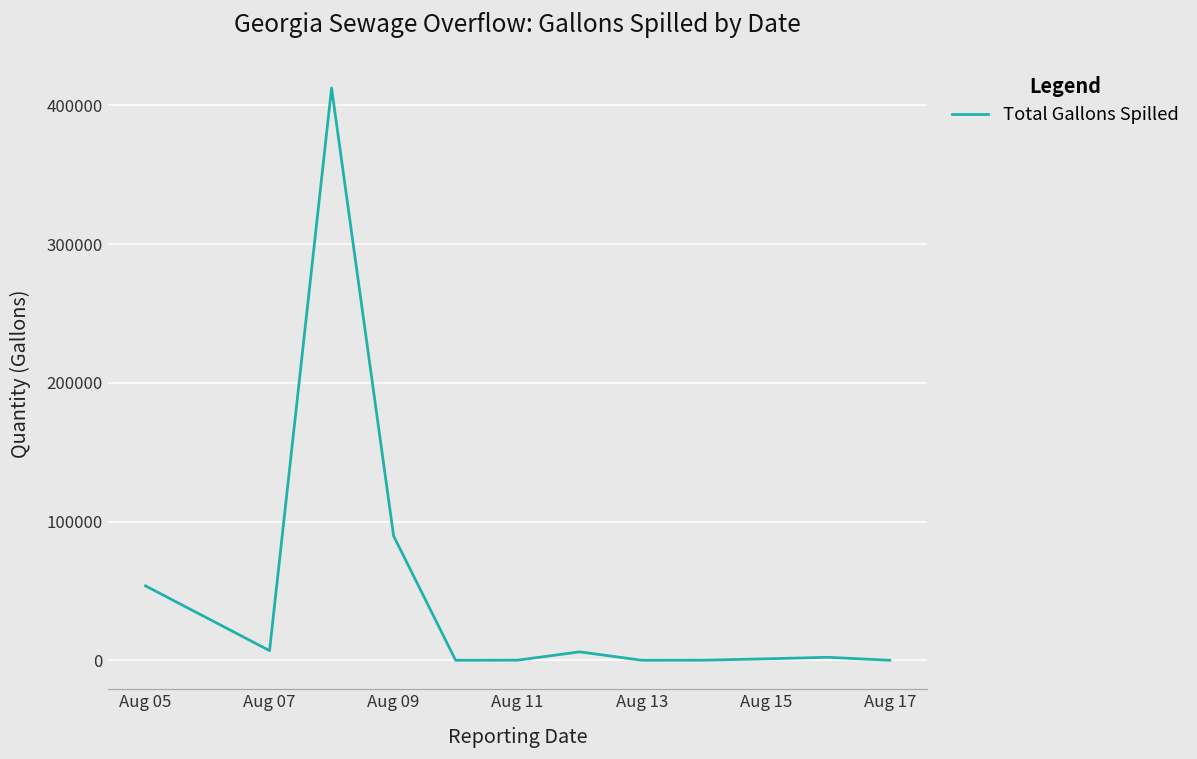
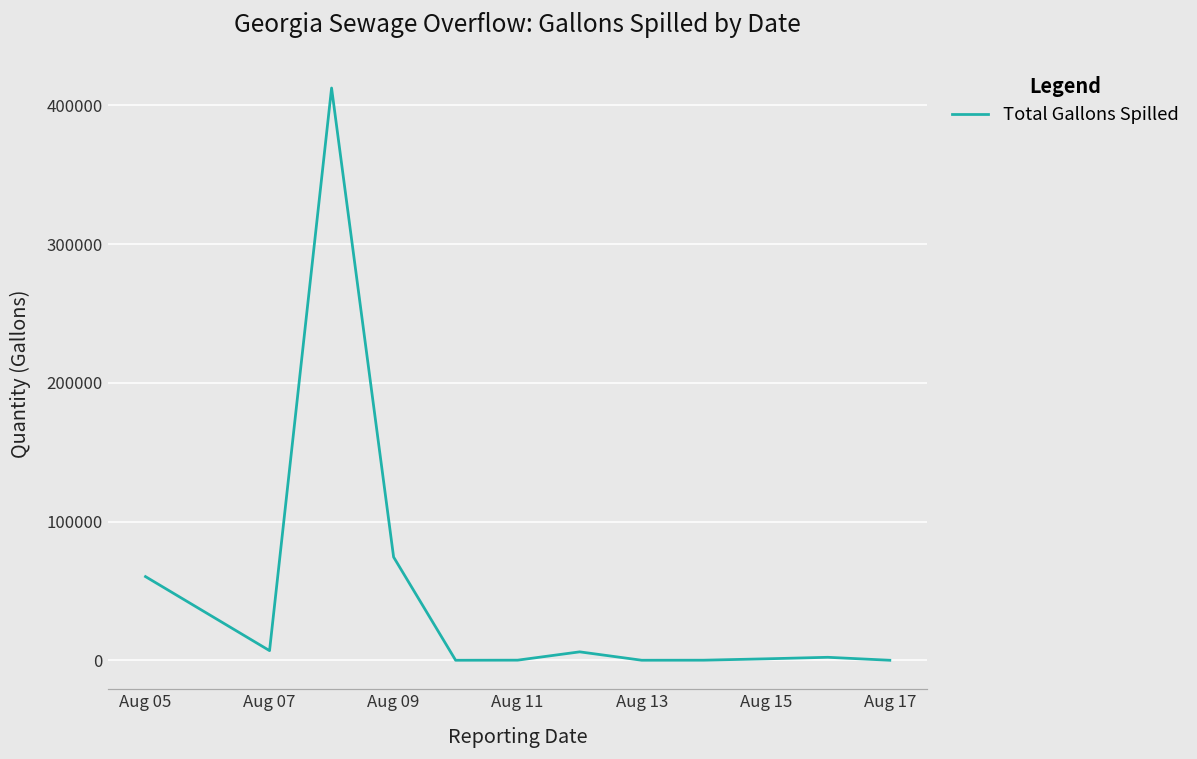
Aug 05: 54000 -> 60000
Aug 09: 90000 -> 74000
